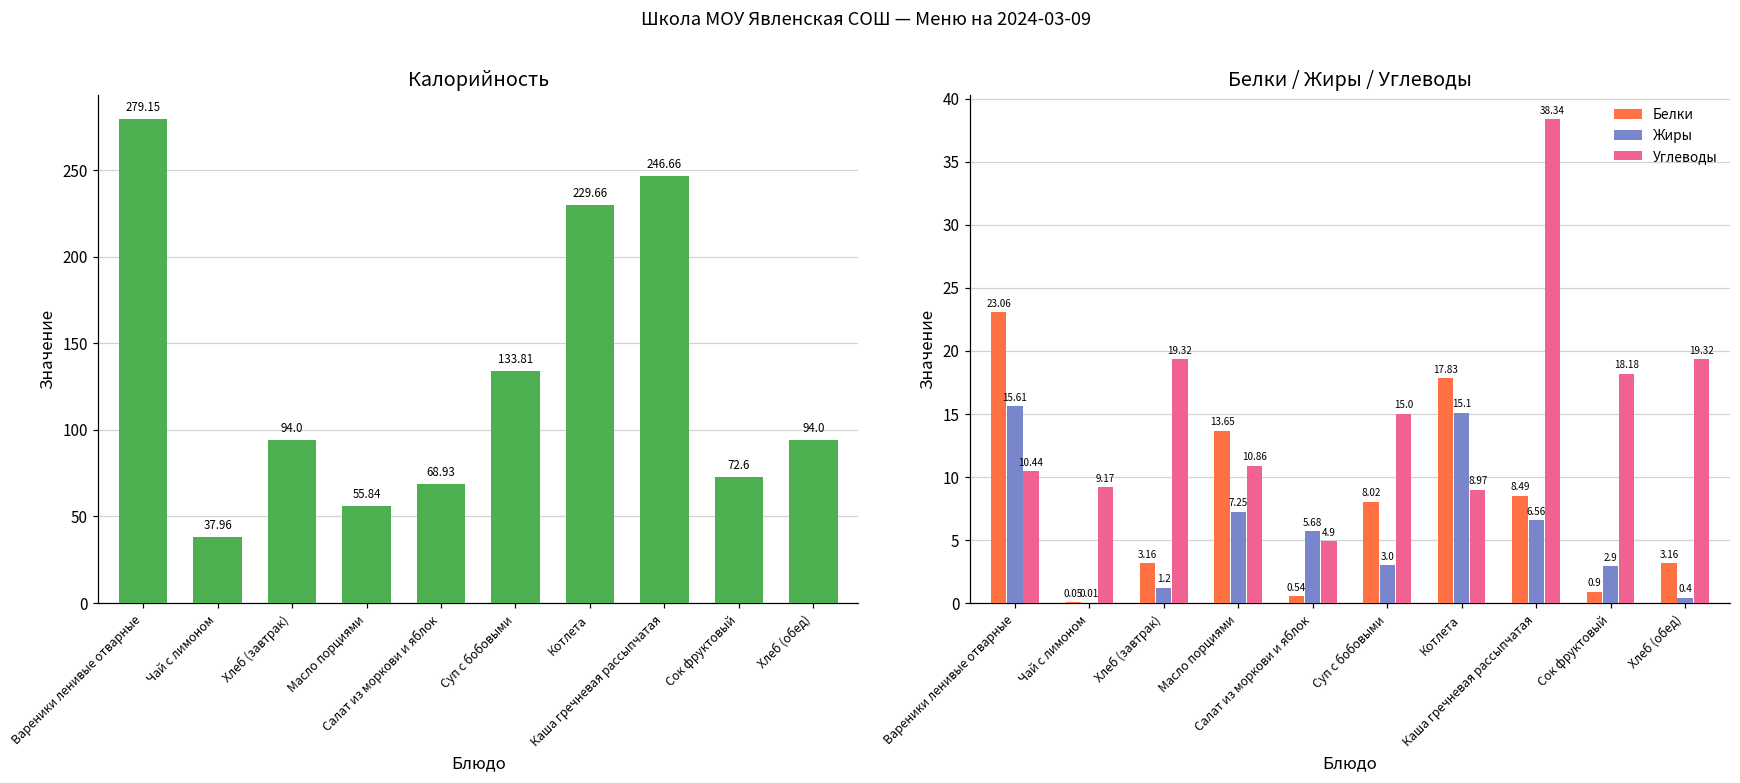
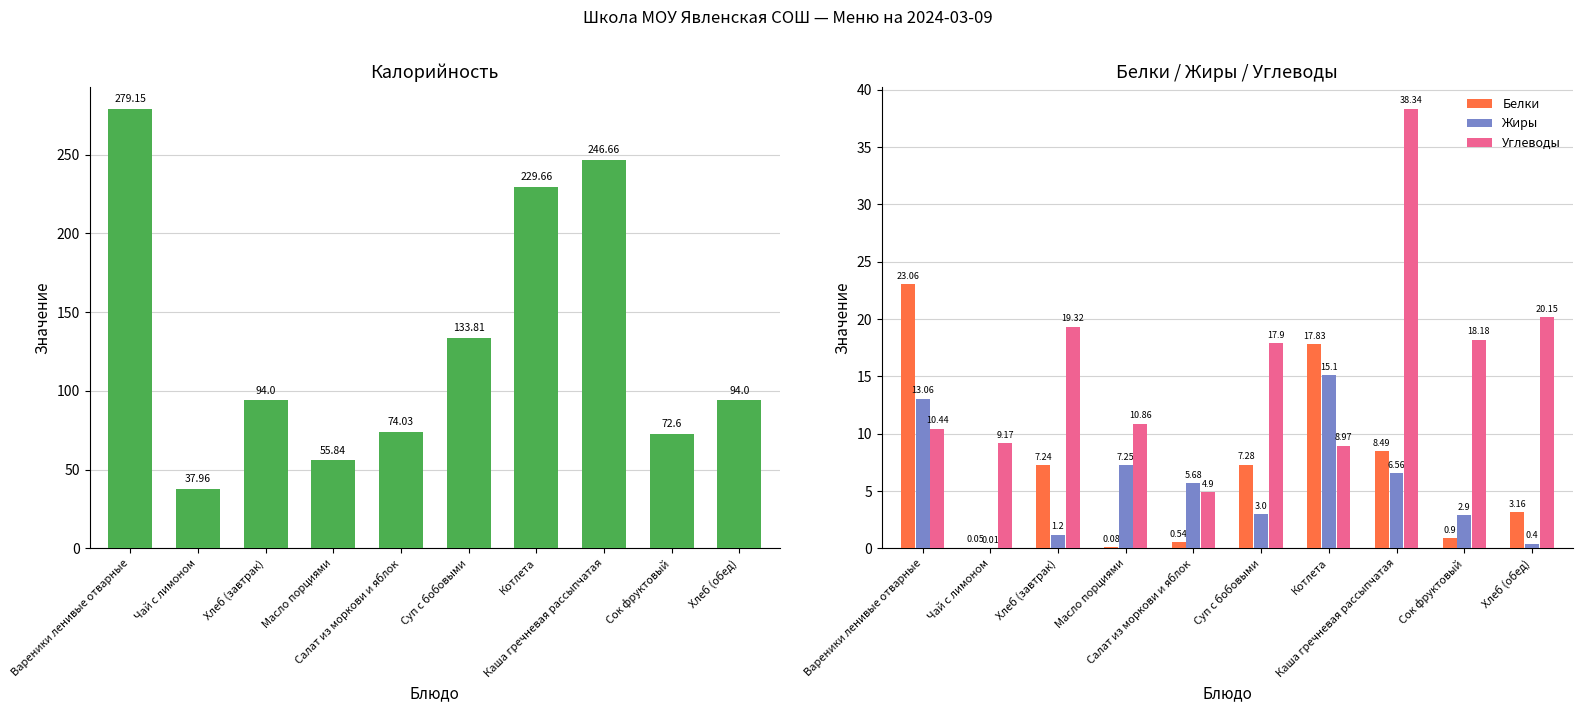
Калорийность, Салат из моркови и яблок: 68.93 -> 74.03
Белки / Жиры / Углеводы, Жиры, Вареники ленивые отварные: 15.61 -> 13.06
Белки / Жиры / Углеводы, Белки, Хлеб (завтрак): 3.16 -> 7.24
Белки / Жиры / Углеводы, Белки, Масло порциями: 13.65 -> 0.08
Белки / Жиры / Углеводы, Белки, Суп с бобовыми: 8.02 -> 7.28
Белки / Жиры / Углеводы, Углеводы, Суп с бобовыми: 15.0 -> 17.9
Белки / Жиры / Углеводы, Углеводы, Хлеб (обед): 19.32 -> 20.15
